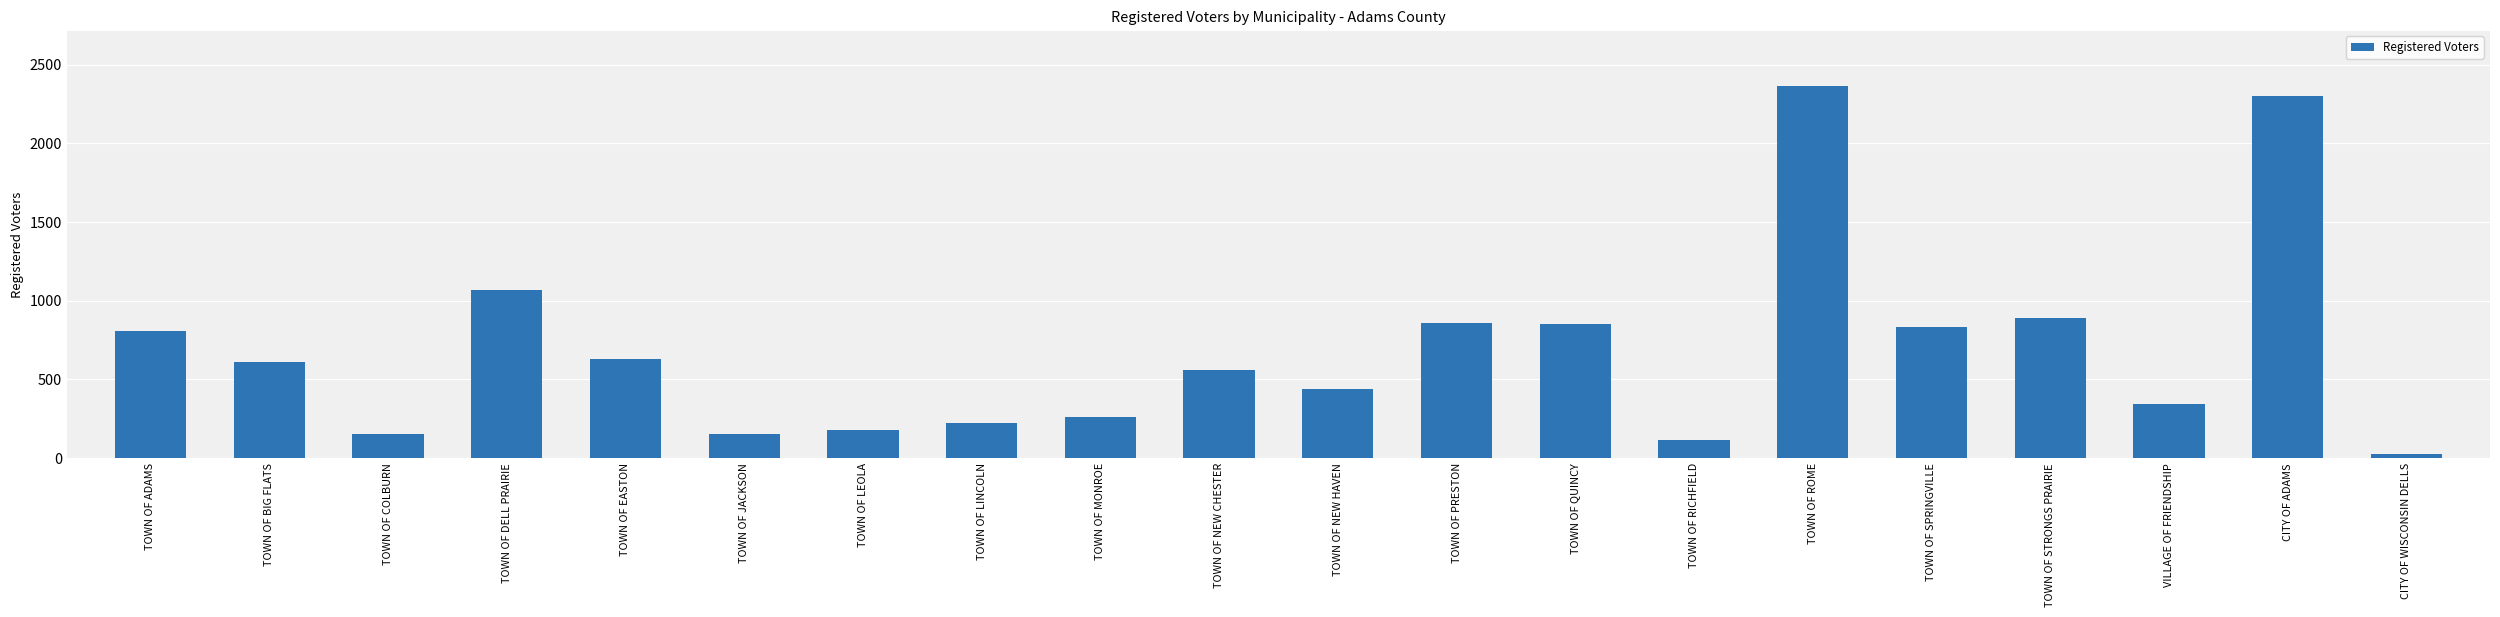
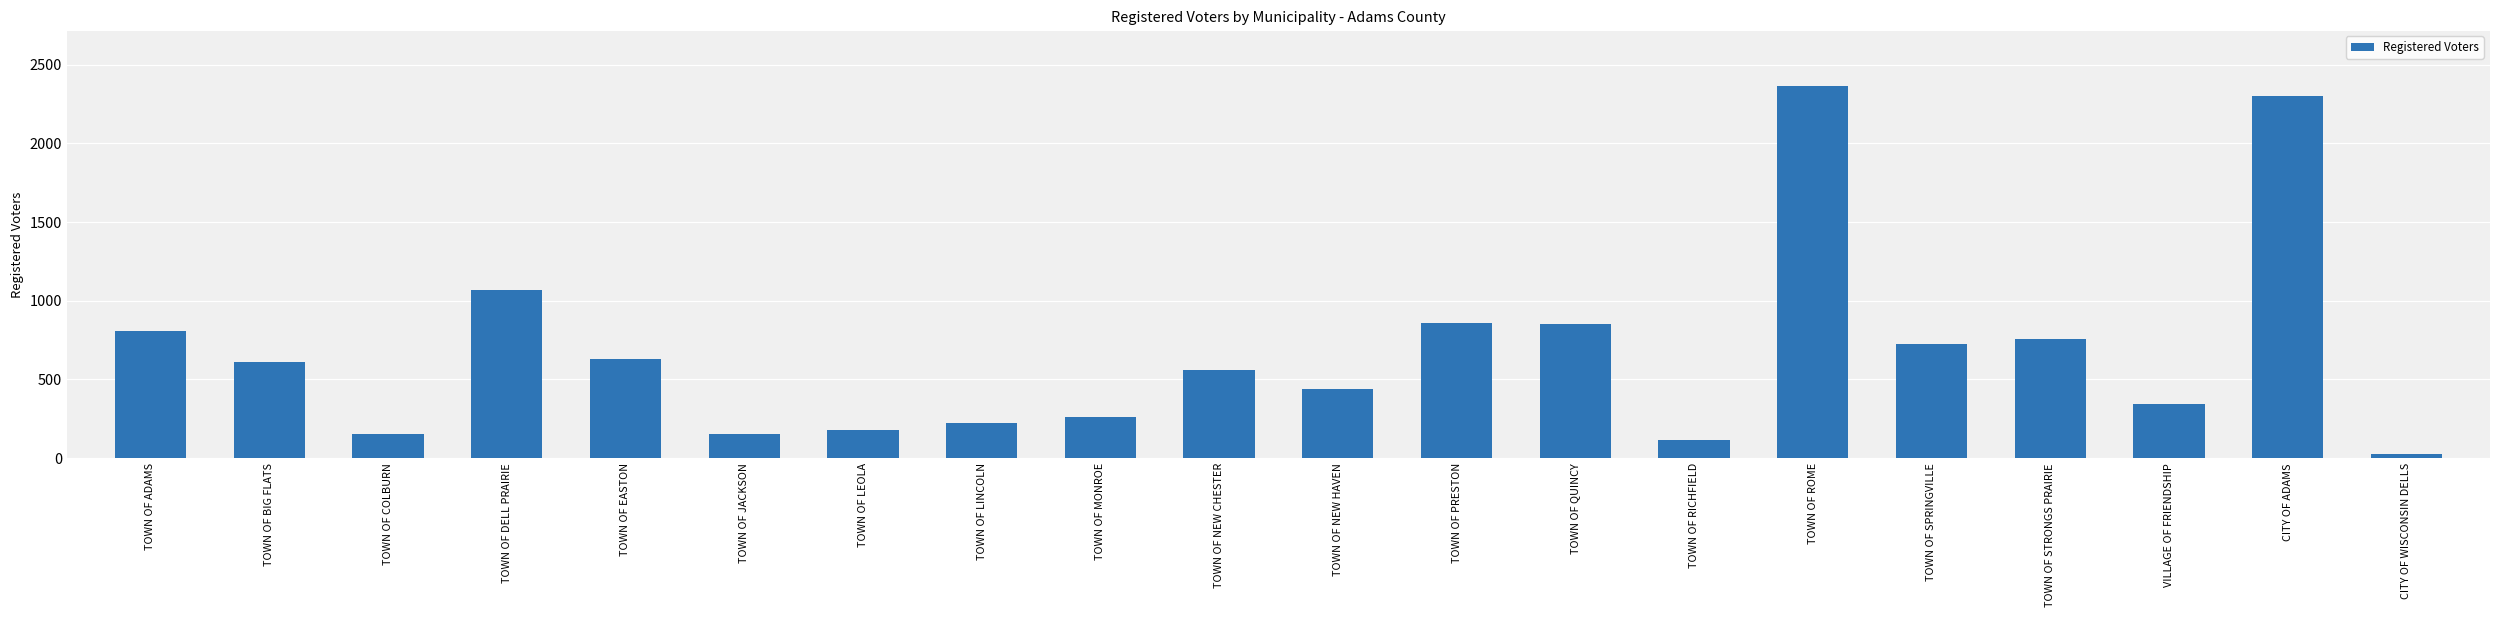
TOWN OF SPRINGVILLE: 830 -> 730
TOWN OF STRONGS PRAIRIE: 890 -> 760
